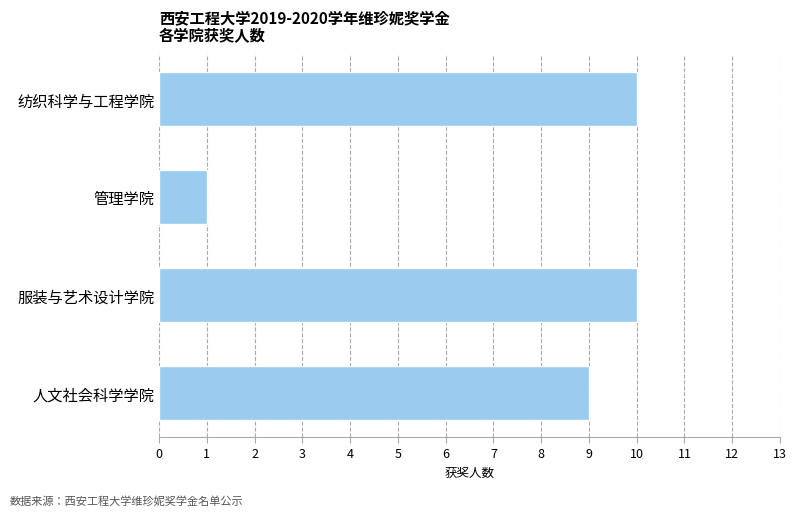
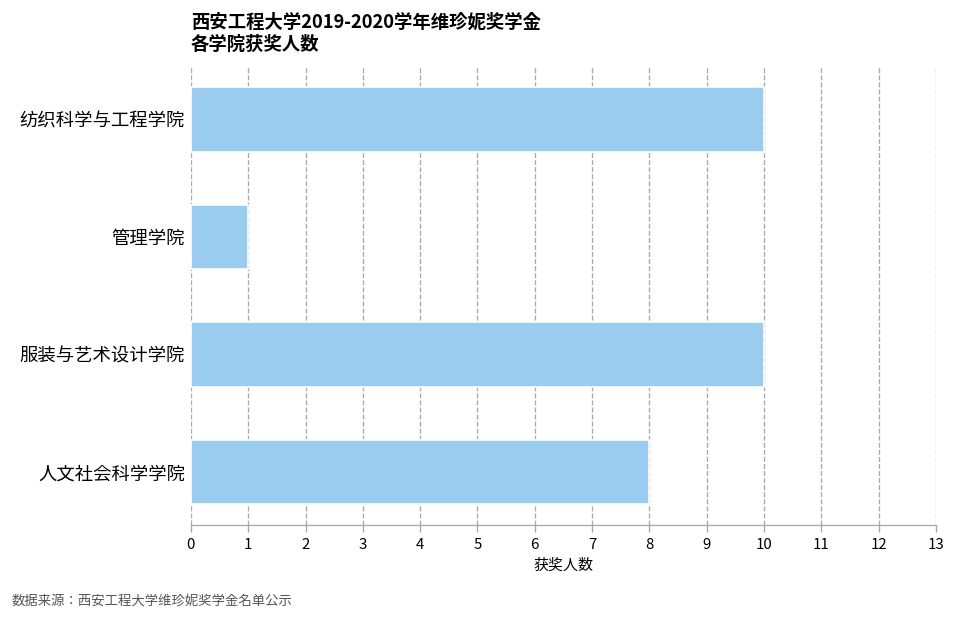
人文社会科学学院: 9 -> 8
